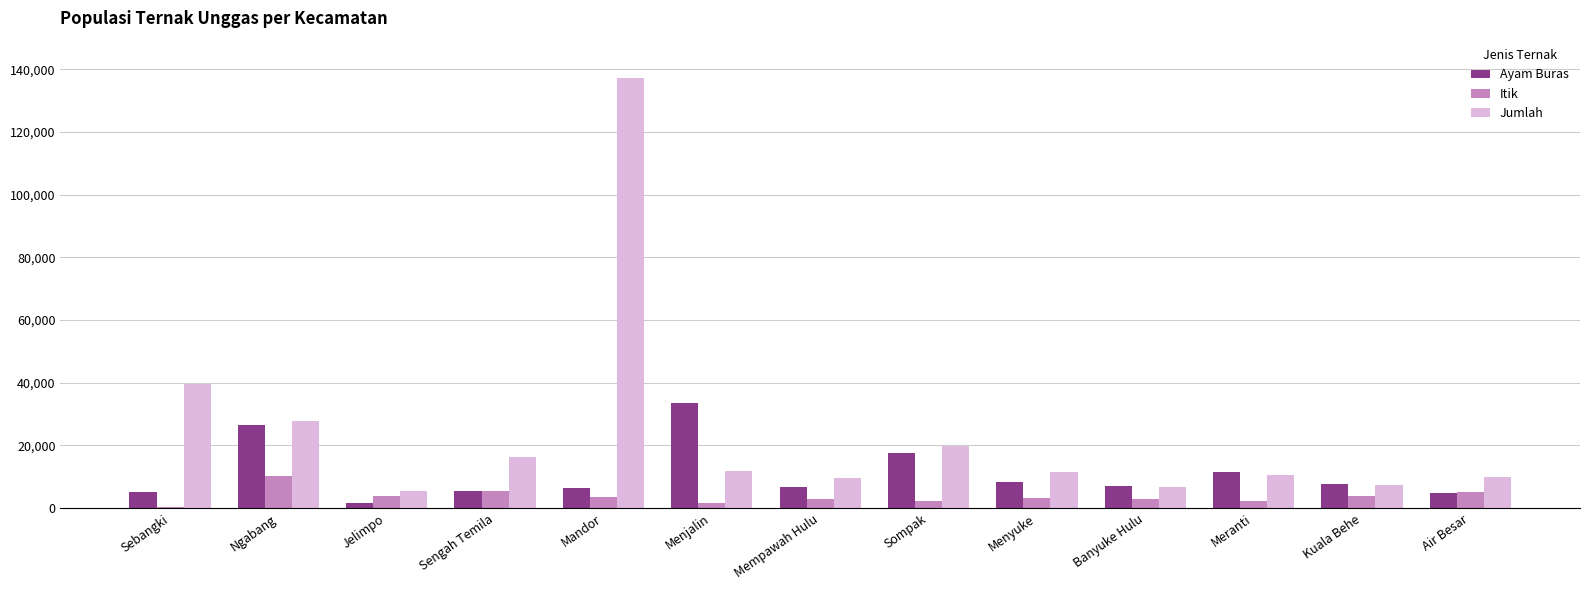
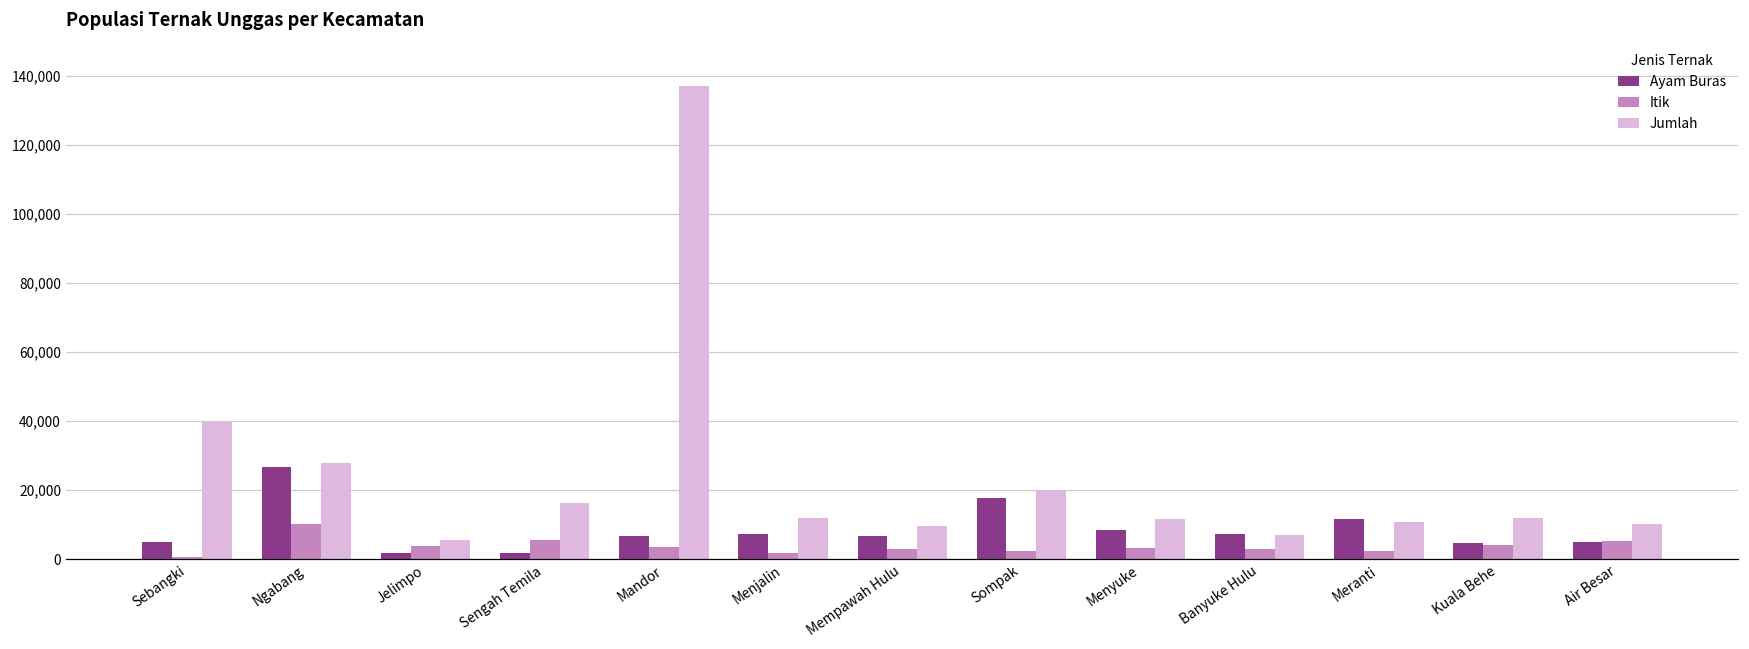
Ayam Buras, Sengah Temila: 5,000 -> 2,000
Ayam Buras, Menjalin: 34,000 -> 7,000
Ayam Buras, Kuala Behe: 8,000 -> 5,000
Jumlah, Kuala Behe: 7,000 -> 12,000
